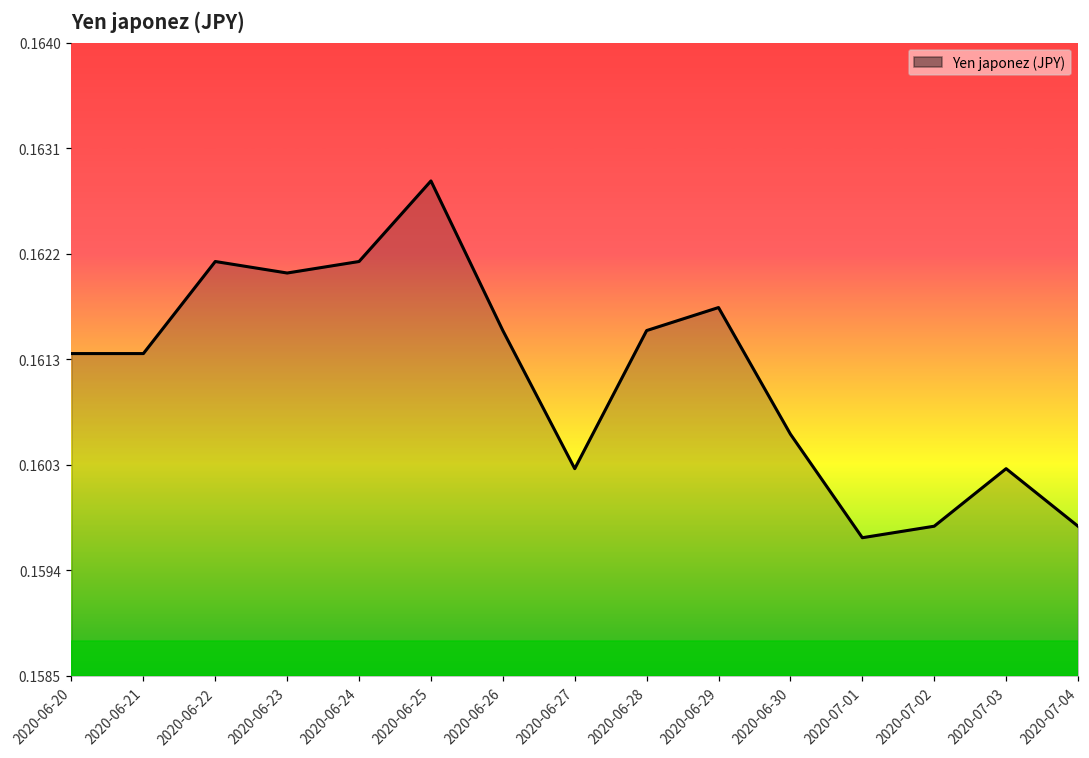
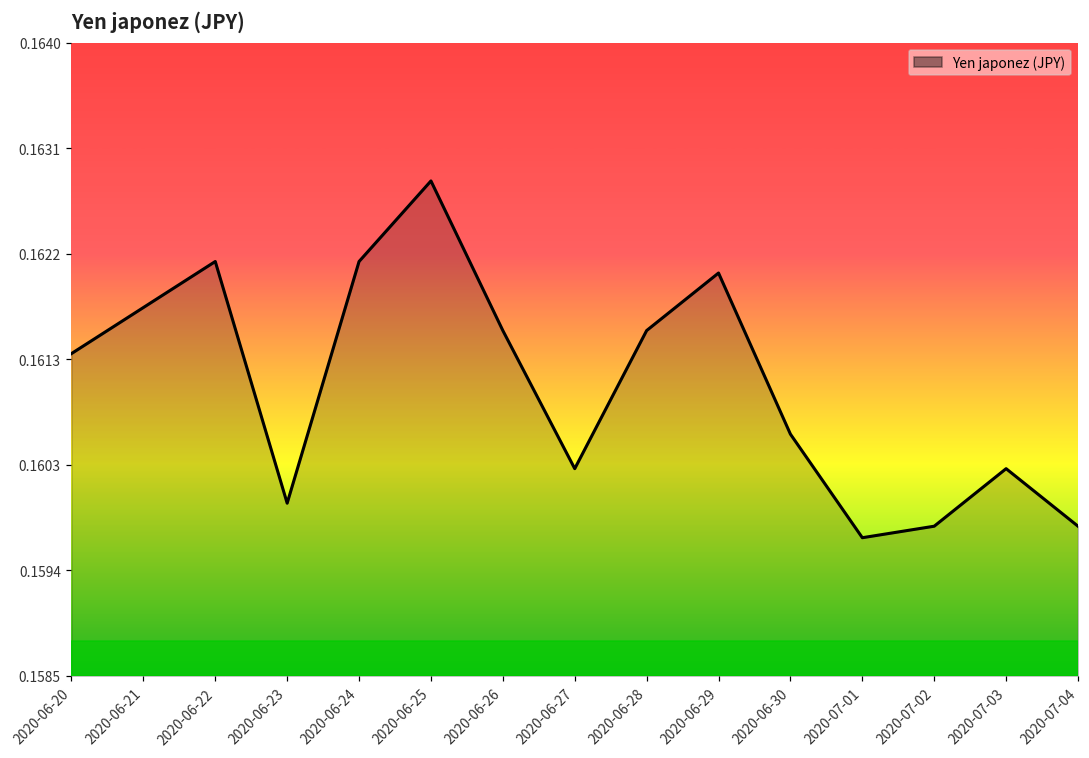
2020-06-21: 0.1613 -> 0.1617
2020-06-23: 0.162 -> 0.160
2020-06-29: 0.1617 -> 0.1620
